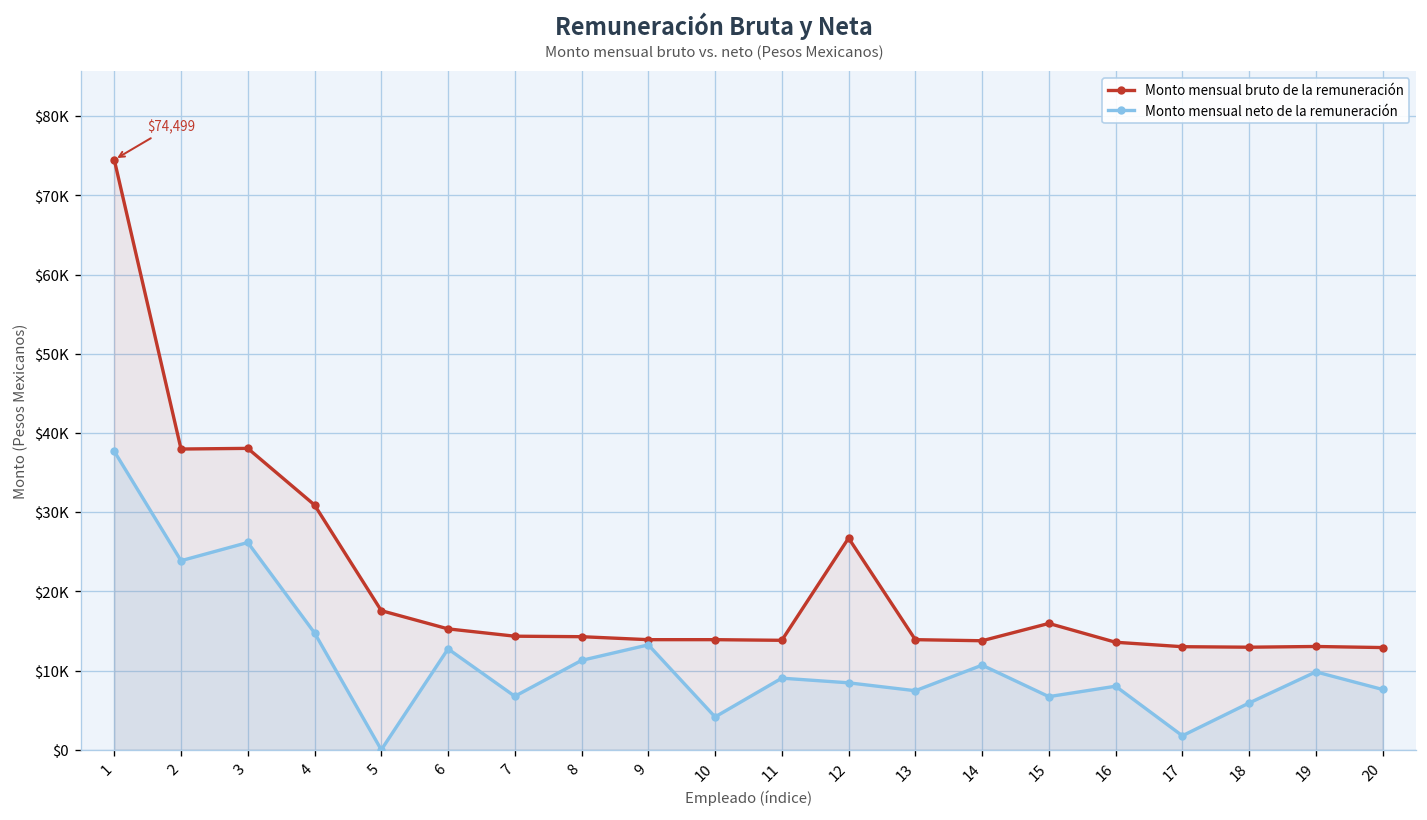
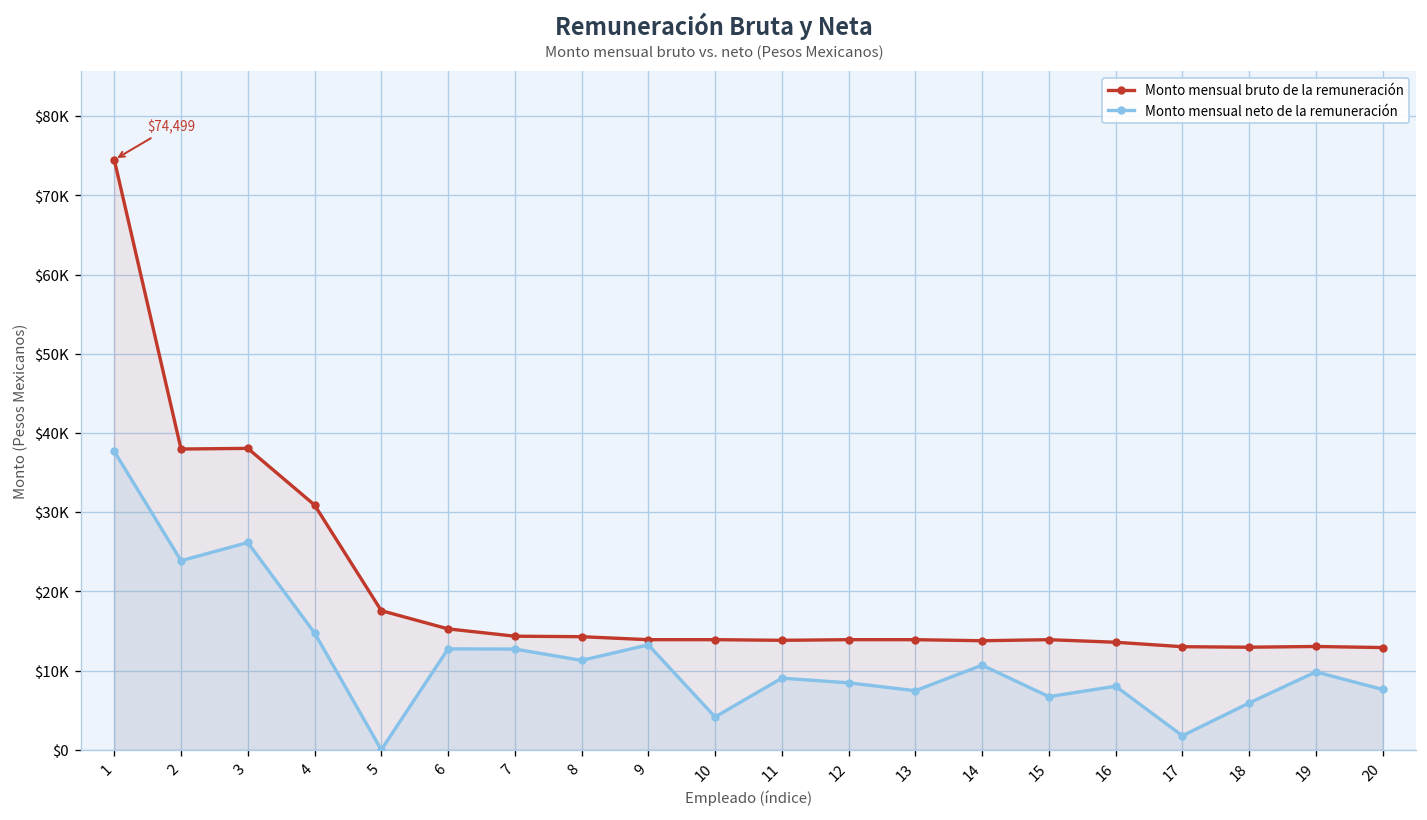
Monto mensual neto de la remuneración, 7: $7000 -> $13000
Monto mensual bruto de la remuneración, 12: $27000 -> $14000
Monto mensual bruto de la remuneración, 15: $16000 -> $14000
